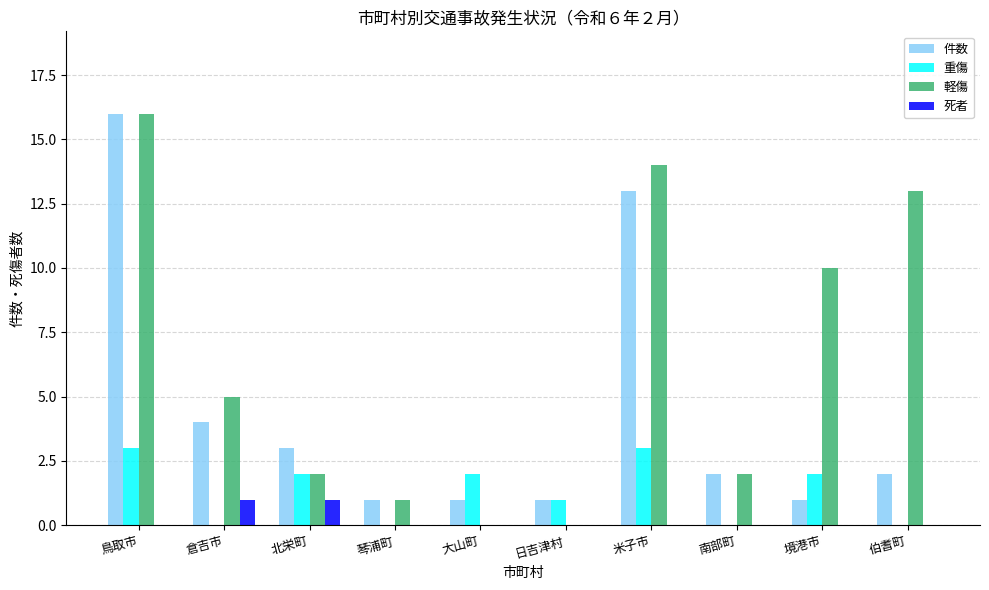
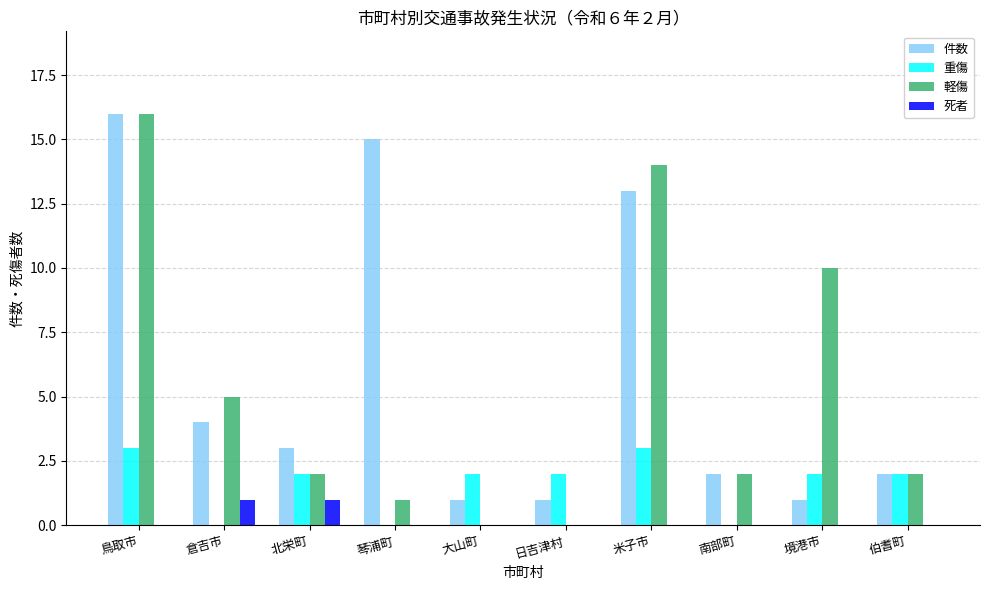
件数, 琴浦町: 1 -> 15
重傷, 日吉津村: 1 -> 2
重傷, 伯耆町: 0 -> 2
軽傷, 伯耆町: 13 -> 2
